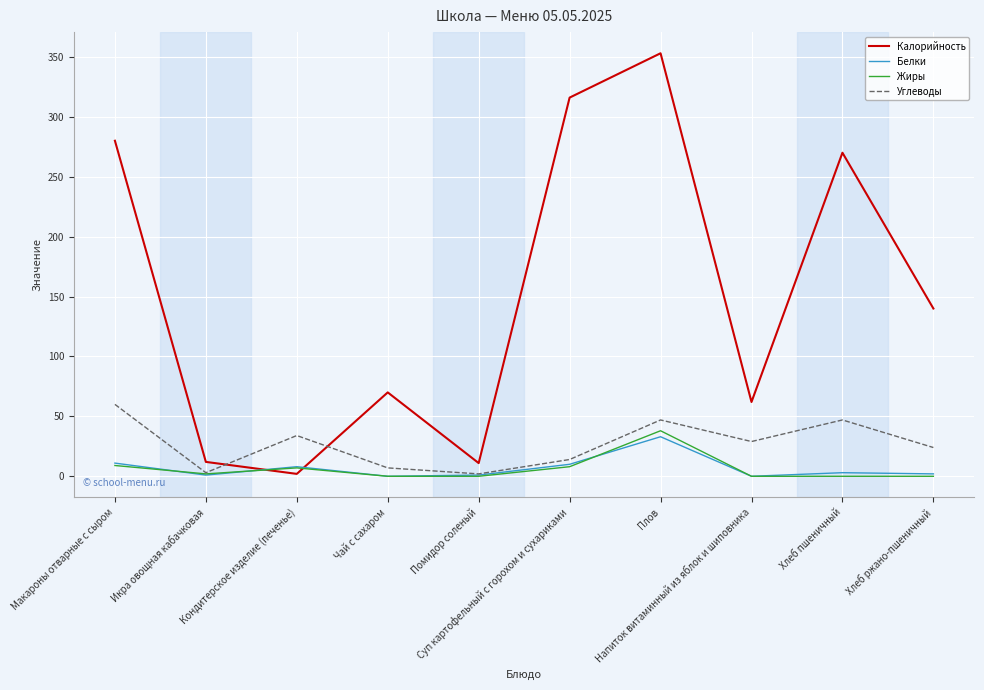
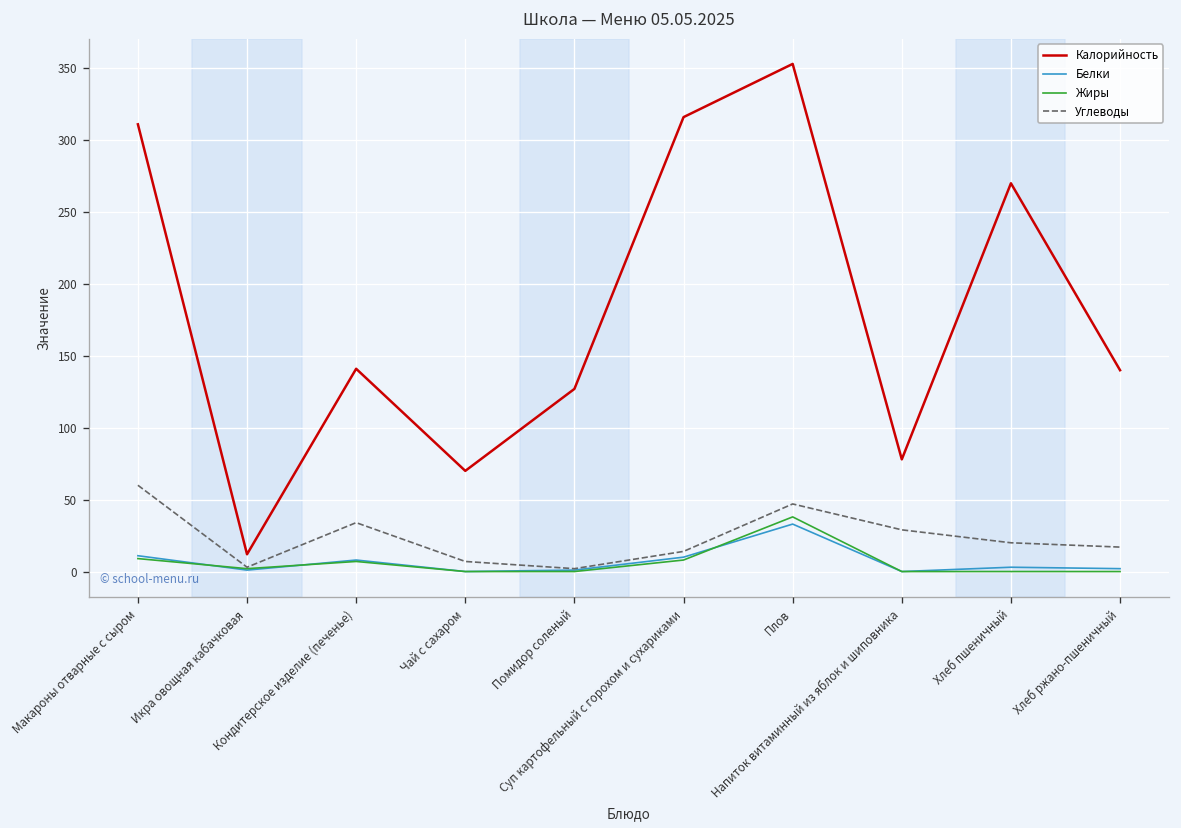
Калорийность, Макароны отварные с сыром: 280 -> 311
Калорийность, Кондитерское изделие (печенье): 2 -> 141
Калорийность, Помидор соленый: 11 -> 127
Калорийность, Напиток витаминный из яблок и шиповника: 62 -> 78
Углеводы, Хлеб пшеничный: 47 -> 20
Углеводы, Хлеб ржано-пшеничный: 24 -> 17
